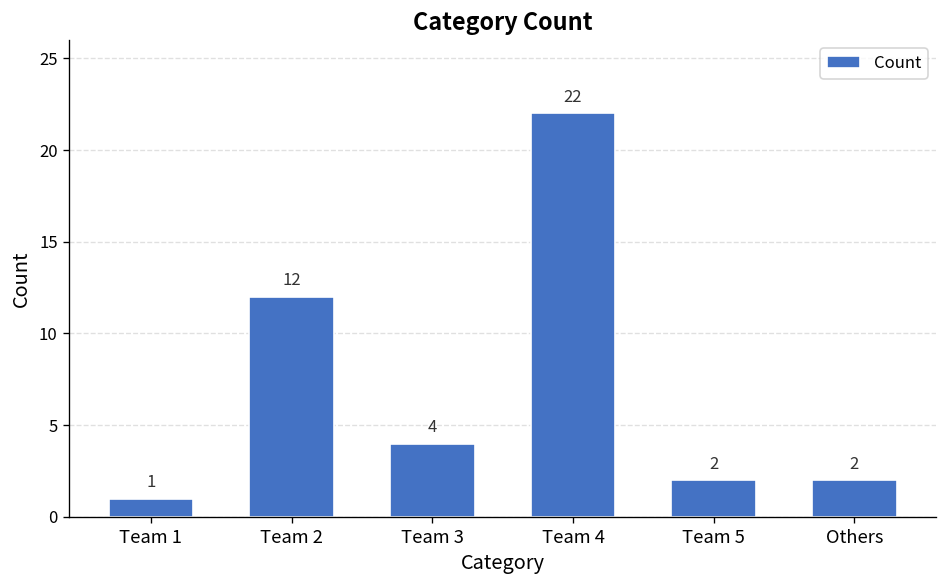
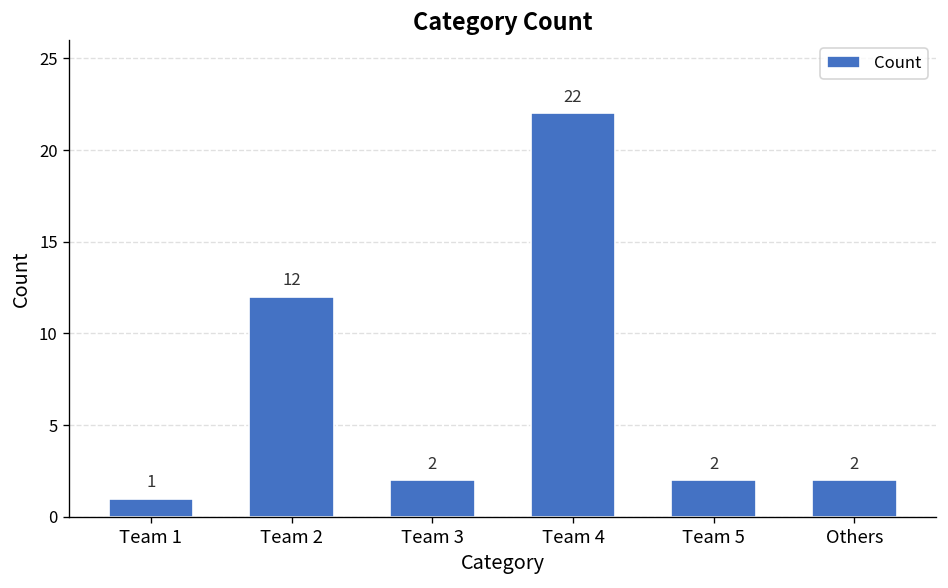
Team 3: 4 -> 2
